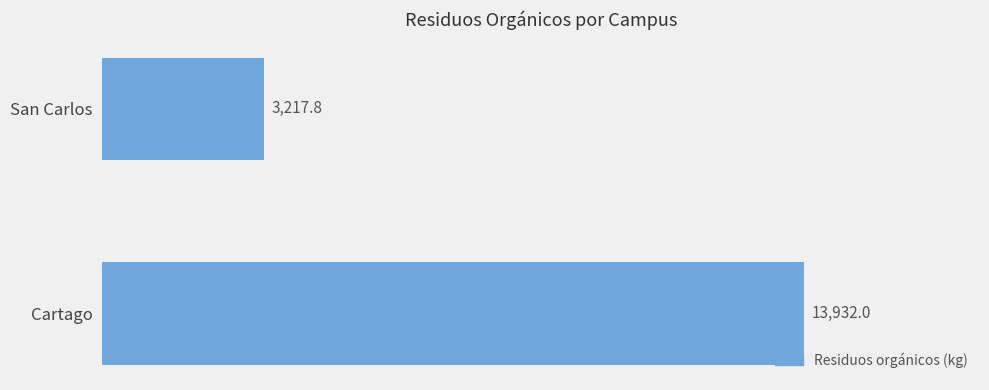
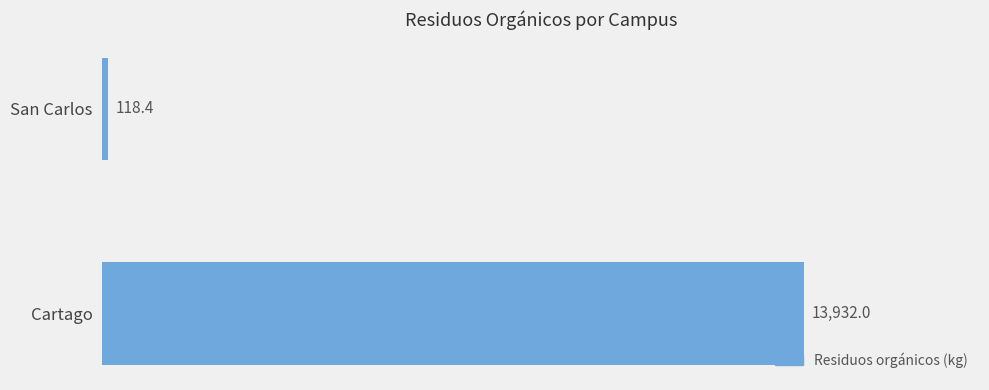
San Carlos: 3,217.8 -> 118.4
